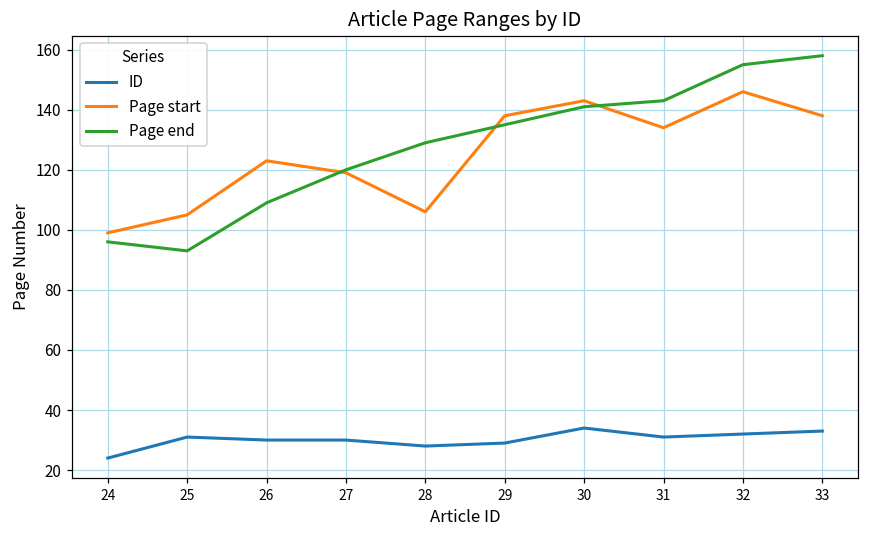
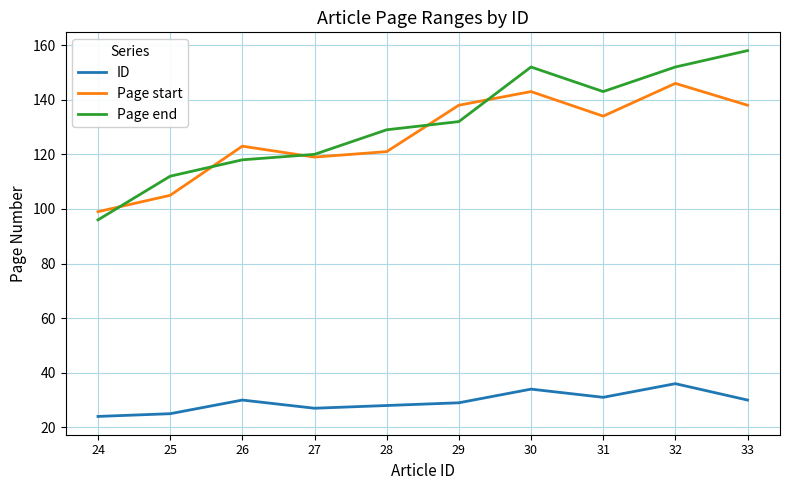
ID, 25: 31 -> 25
Page end, 25: 93 -> 112
Page end, 26: 109 -> 118
ID, 27: 30 -> 27
Page start, 28: 106 -> 121
Page end, 29: 135 -> 132
Page end, 30: 141 -> 152
ID, 32: 32 -> 36
Page end, 32: 155 -> 152
ID, 33: 33 -> 30
